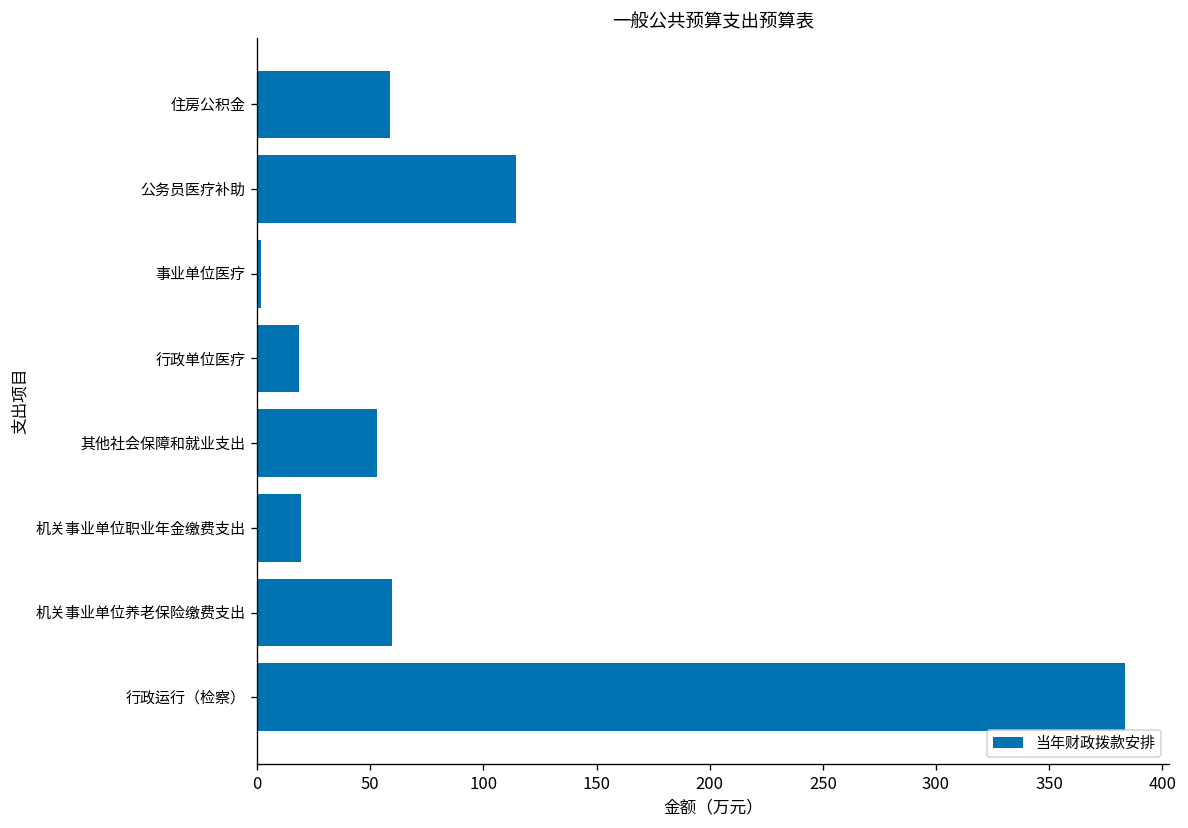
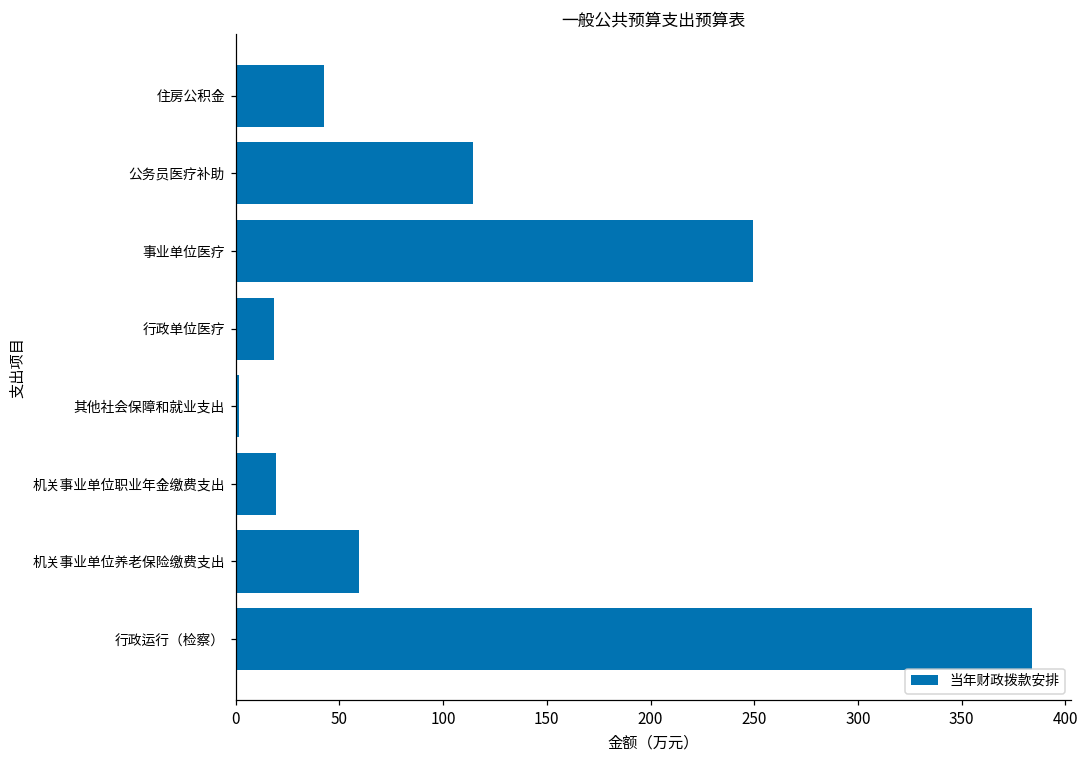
住房公积金: 59 -> 43
事业单位医疗: 2 -> 249
其他社会保障和就业支出: 53 -> 1
